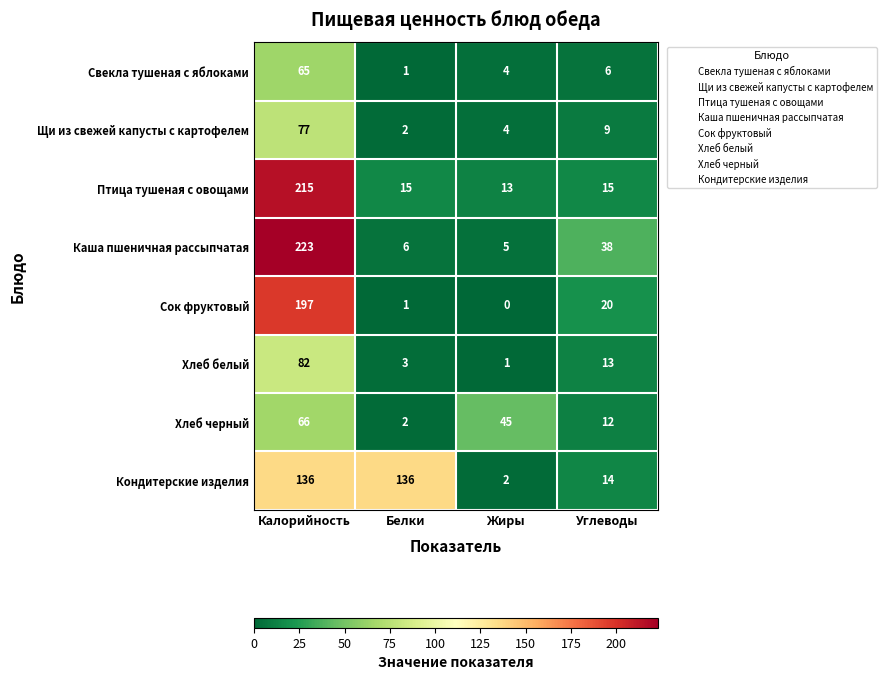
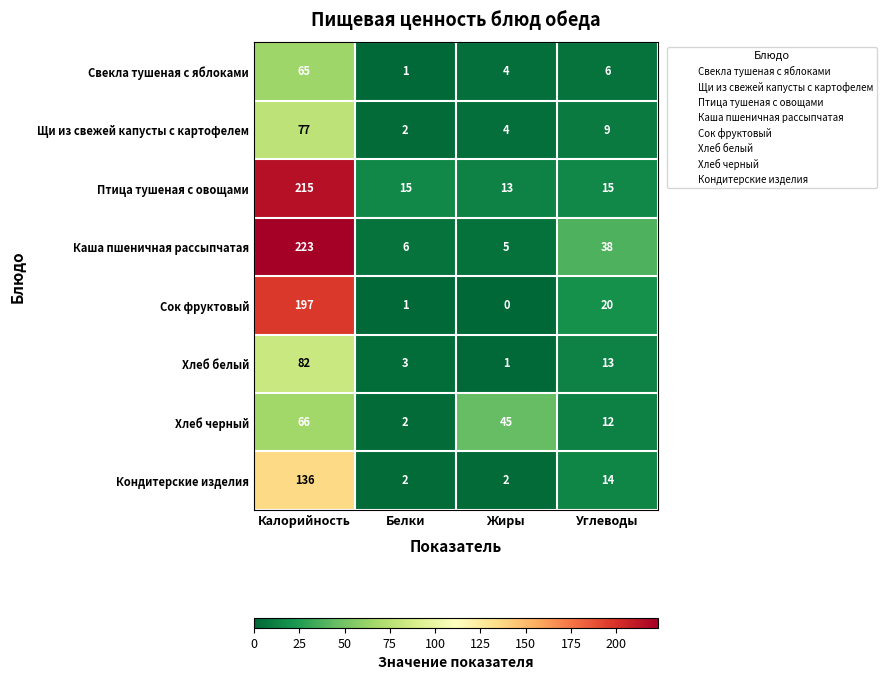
Кондитерские изделия, Белки: 136 -> 2
